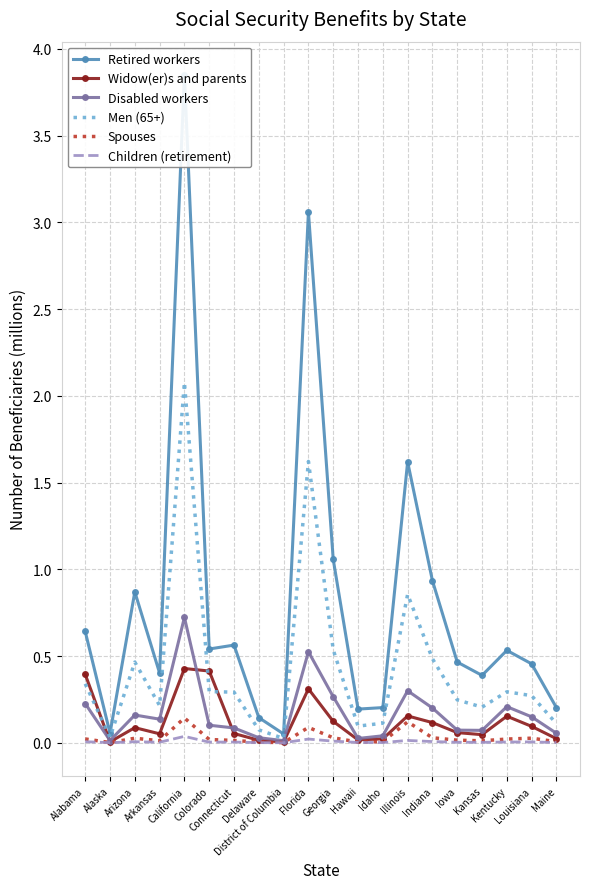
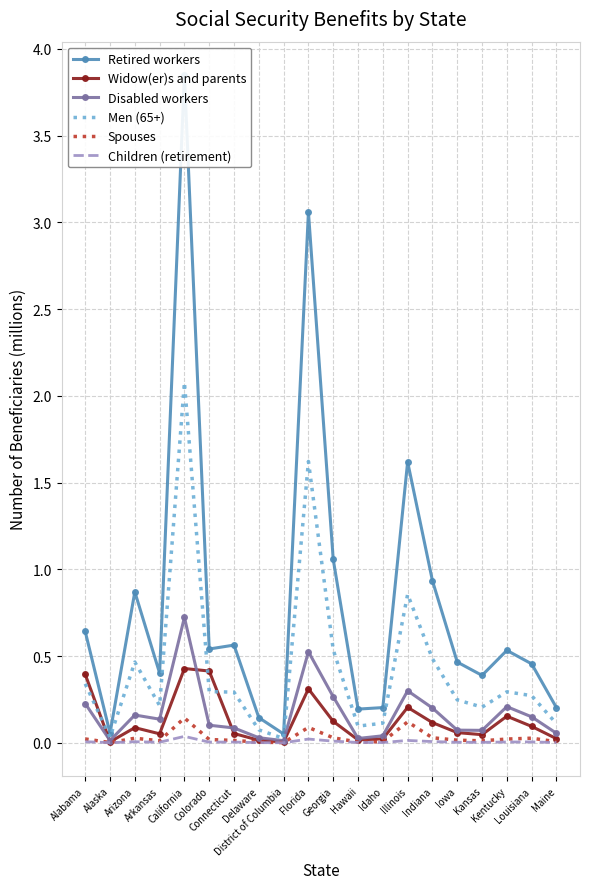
Widow(er)s and parents, Illinois: 0.15 -> 0.20
